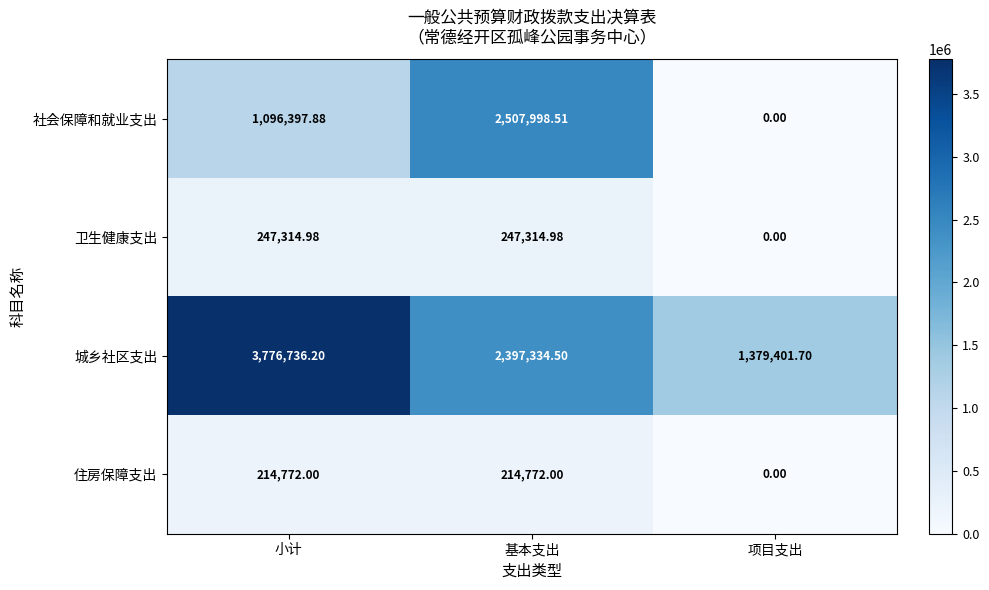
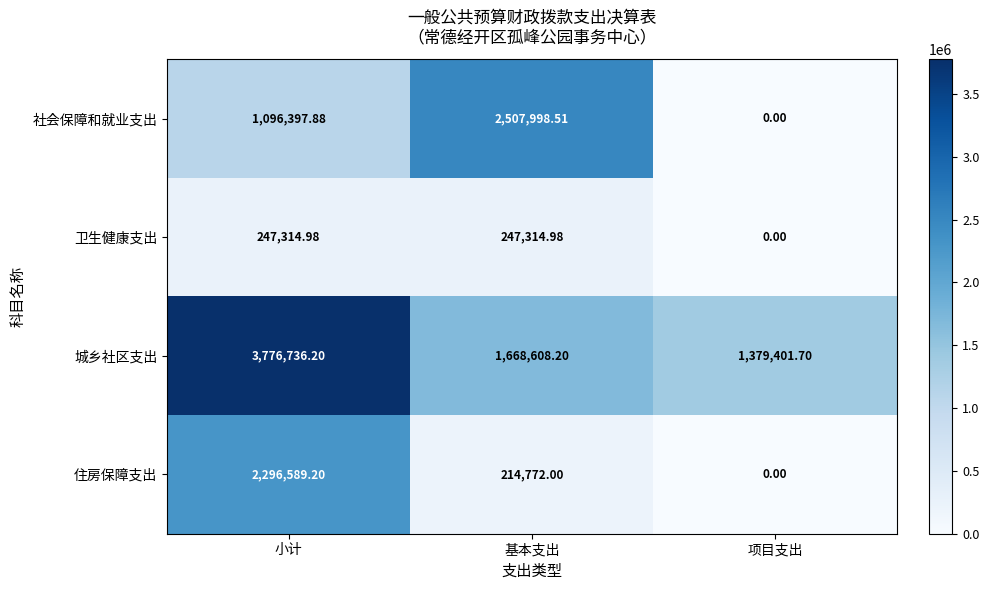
城乡社区支出, 基本支出: 2,397,334.50 -> 1,668,608.20
住房保障支出, 小计: 214,772.00 -> 2,296,589.20
